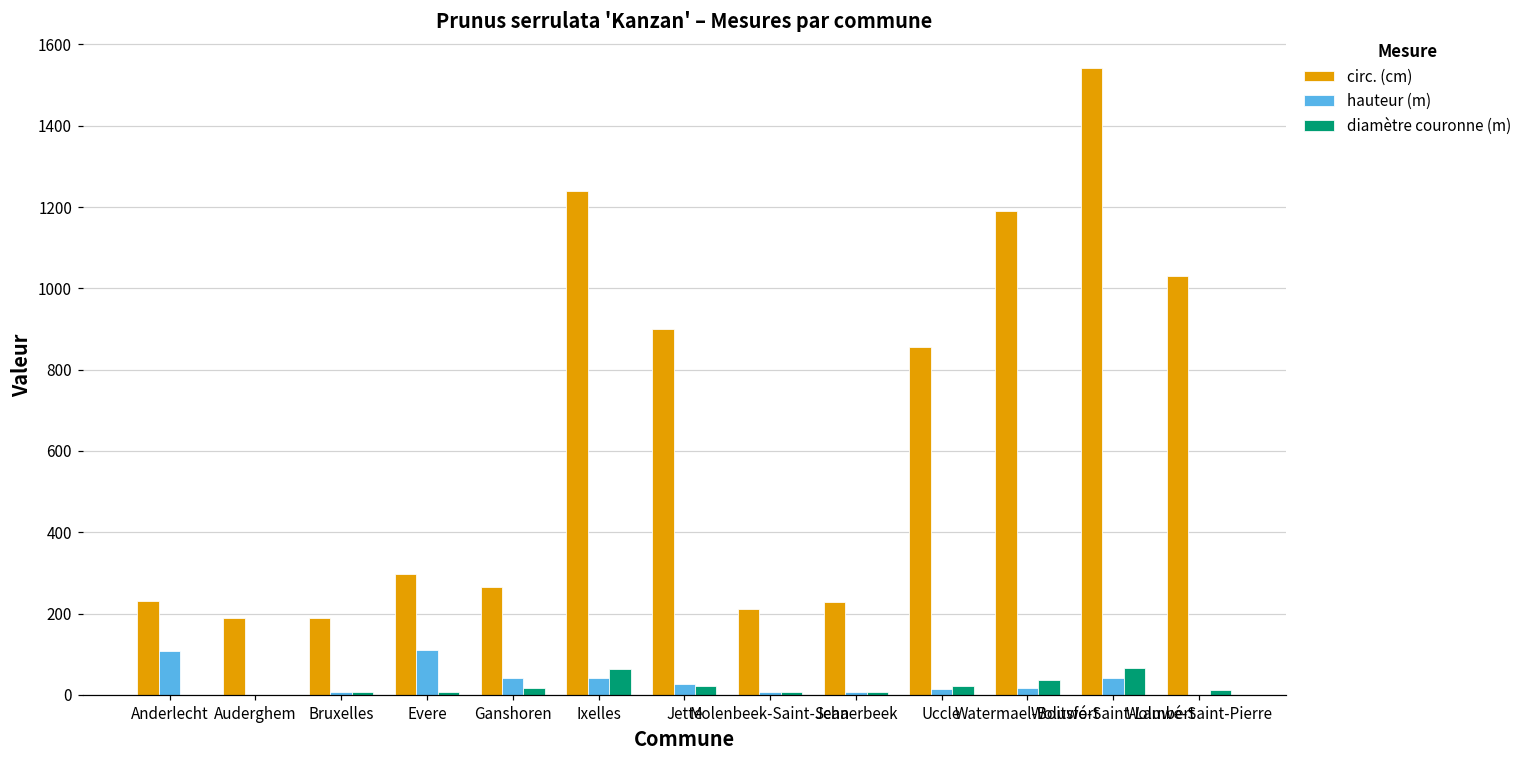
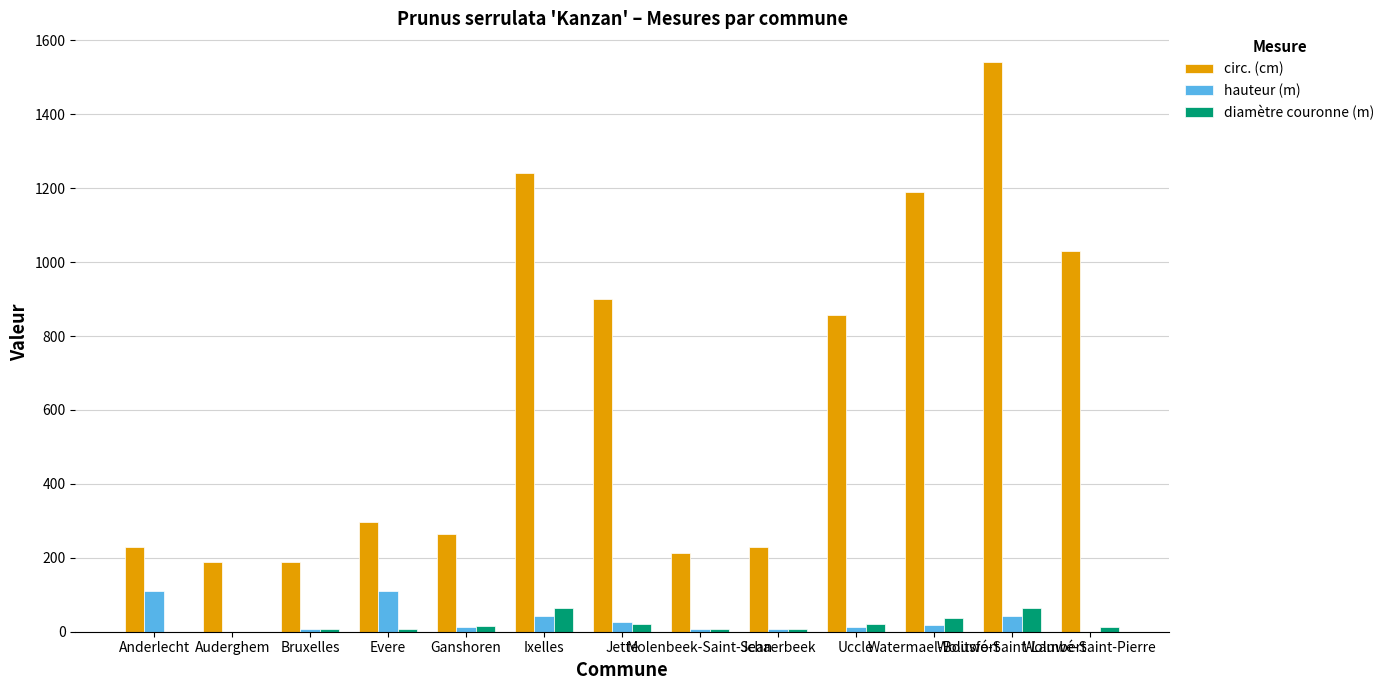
hauteur (m), Ganshoren: 40 -> 10
